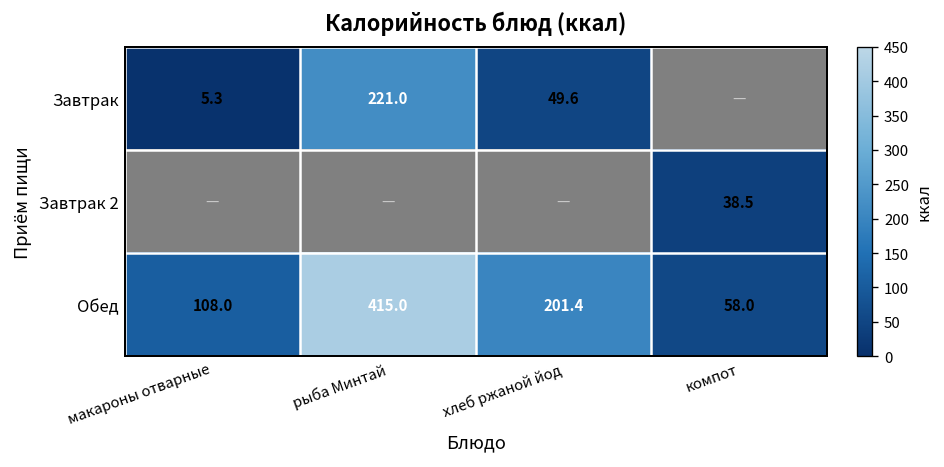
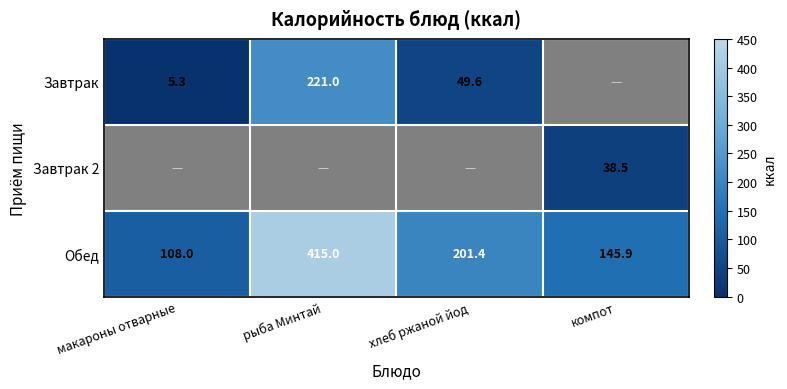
Обед, компот: 58.0 -> 145.9
